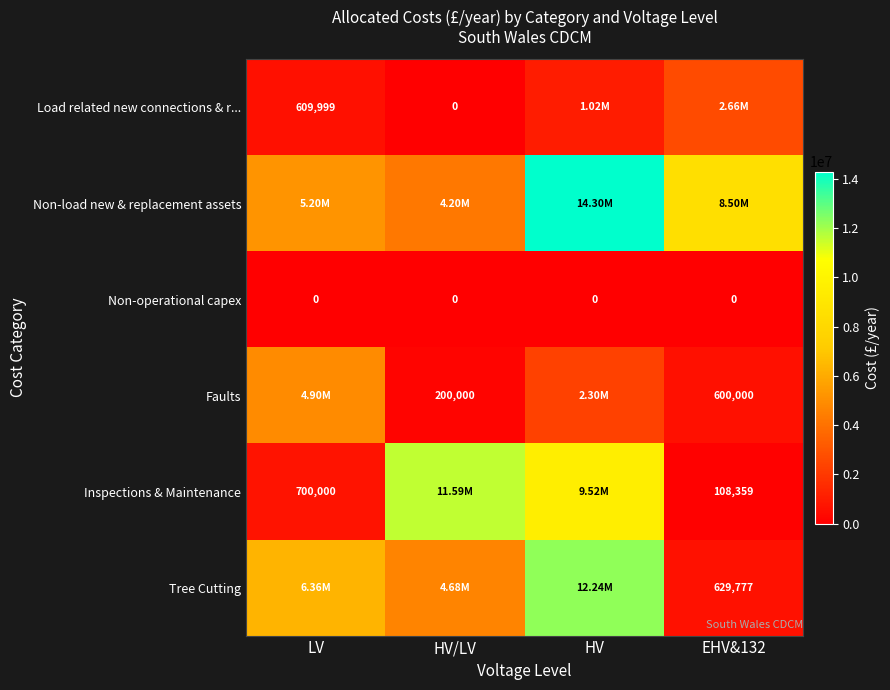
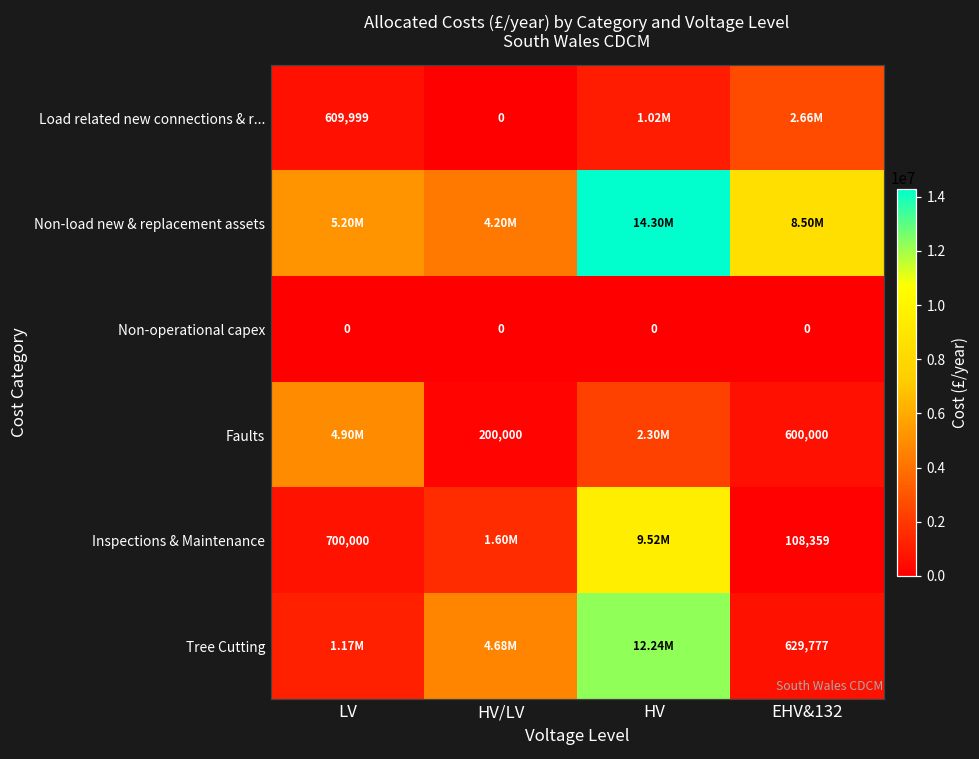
Inspections & Maintenance, HV/LV: 11.59M -> 1.60M
Tree Cutting, LV: 6.36M -> 1.17M
